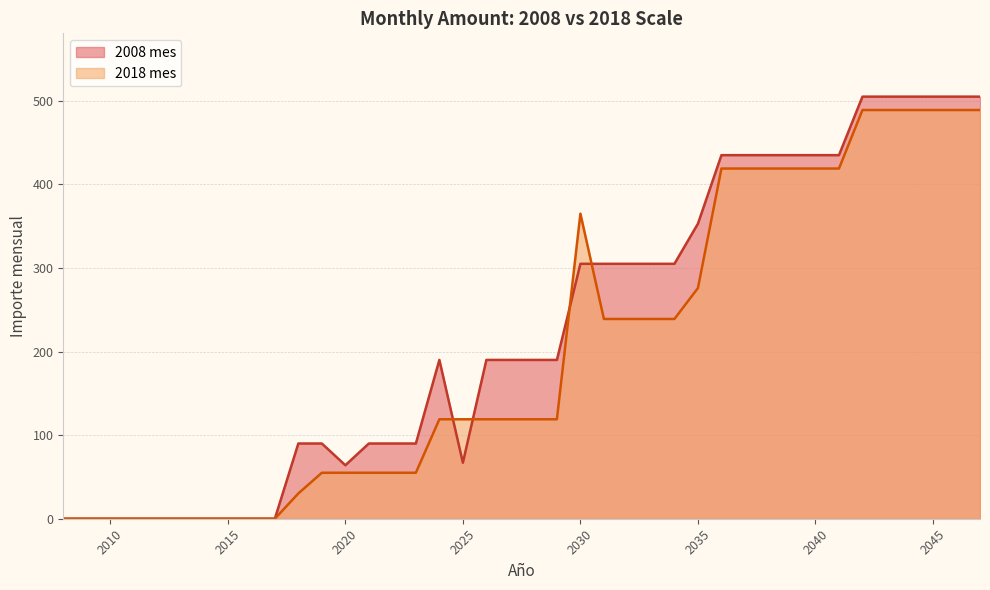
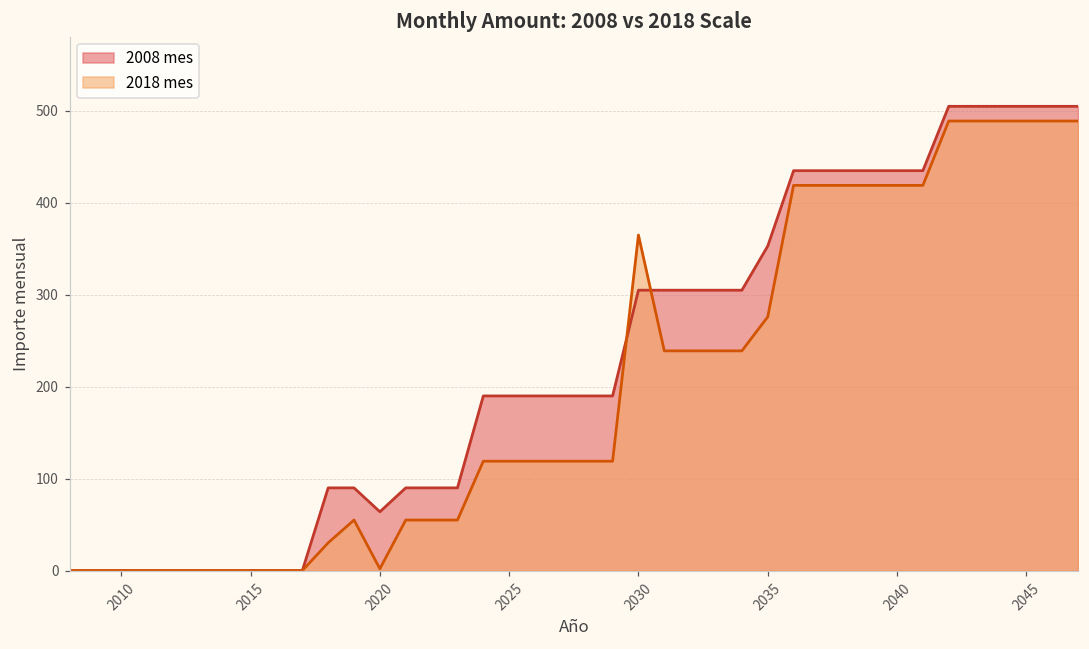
2018 mes, 2020: 60 -> 0
2008 mes, 2025: 70 -> 190
